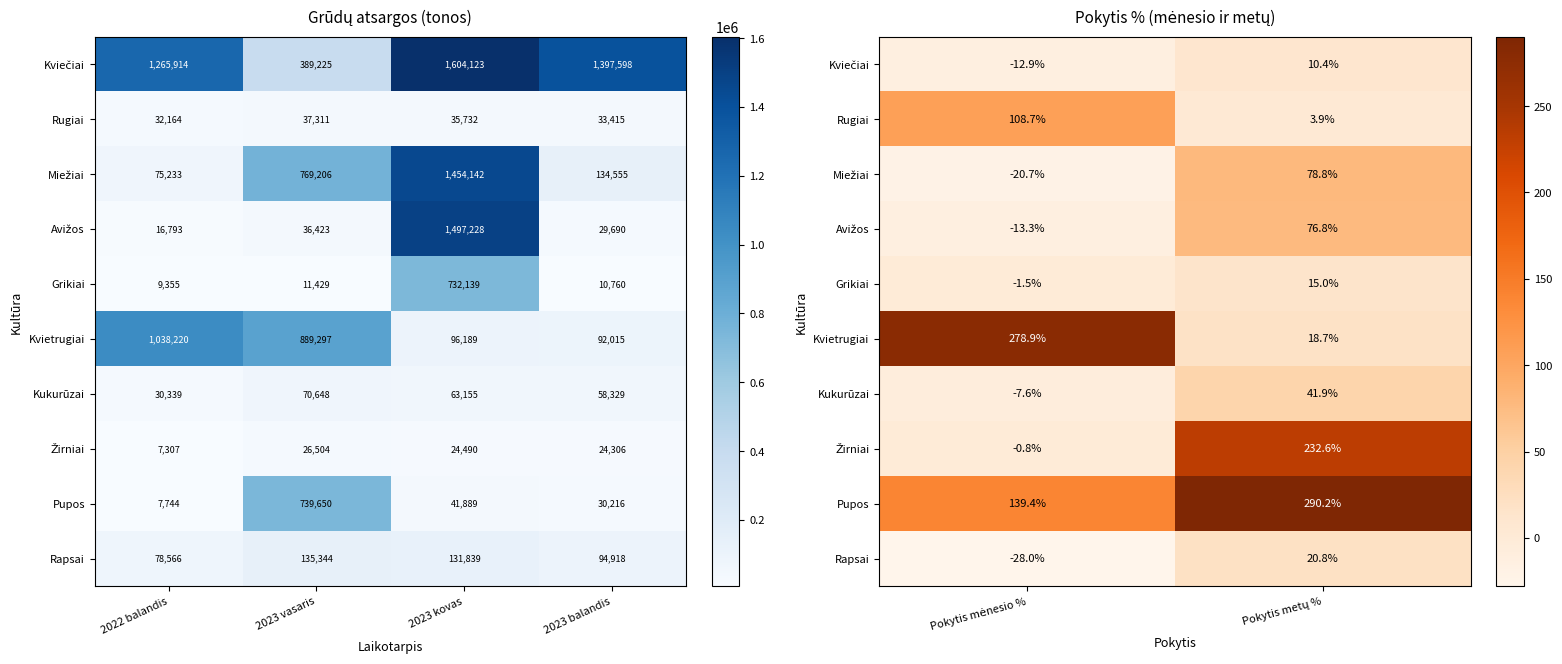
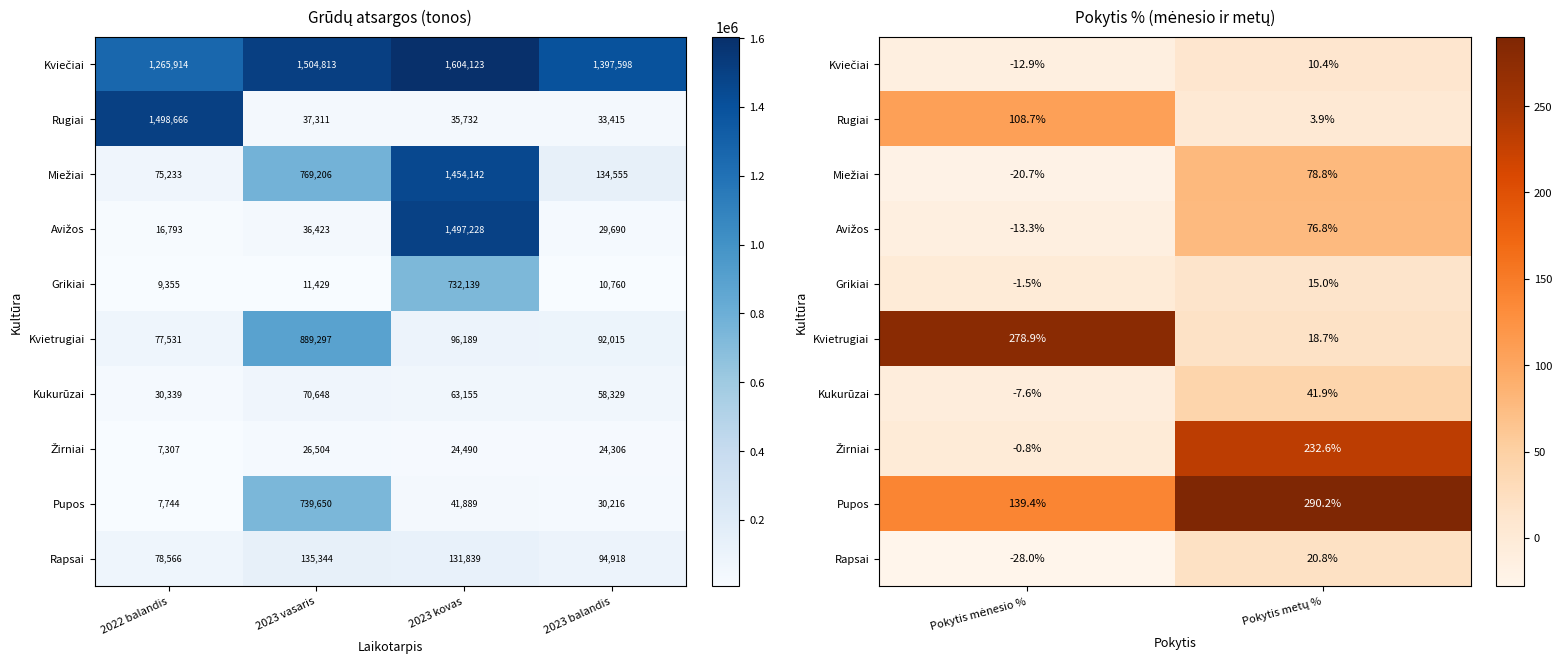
Grūdų atsargos (tonos), Kviečiai, 2023 vasaris: 389,225 -> 1,504,813
Grūdų atsargos (tonos), Rugiai, 2022 balandis: 32,164 -> 1,498,666
Grūdų atsargos (tonos), Kvietrugiai, 2022 balandis: 1,038,220 -> 77,531
